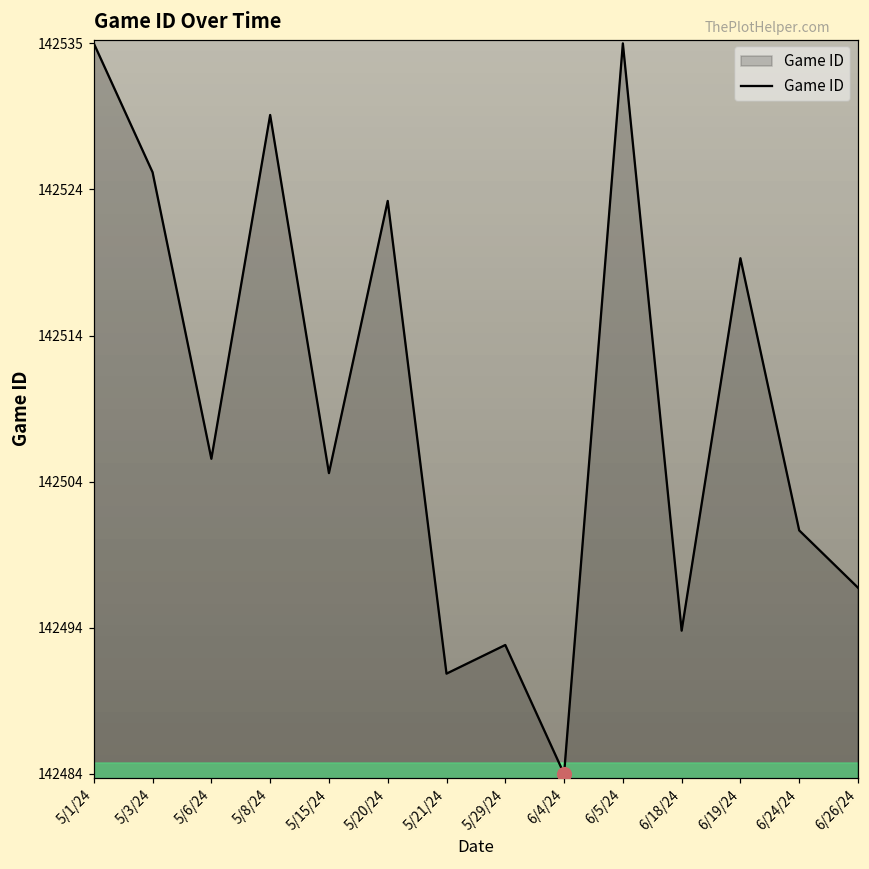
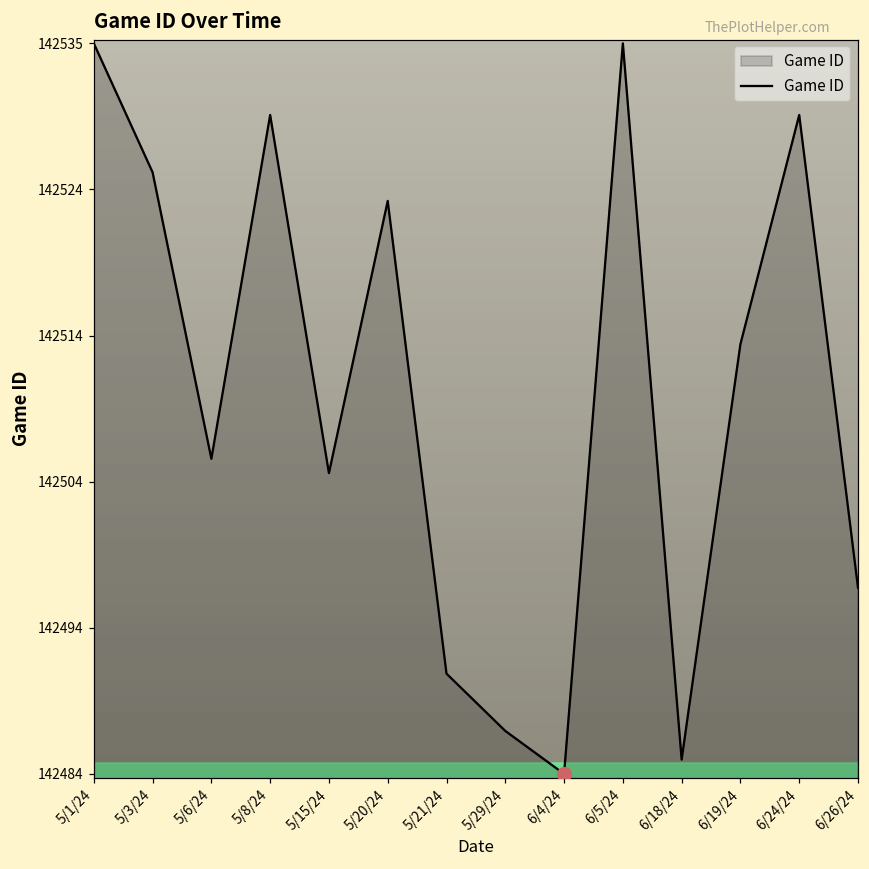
Game ID, 5/29/24: 142493 -> 142487
Game ID, 6/18/24: 142494 -> 142485
Game ID, 6/19/24: 142520 -> 142514
Game ID, 6/24/24: 142501 -> 142530
